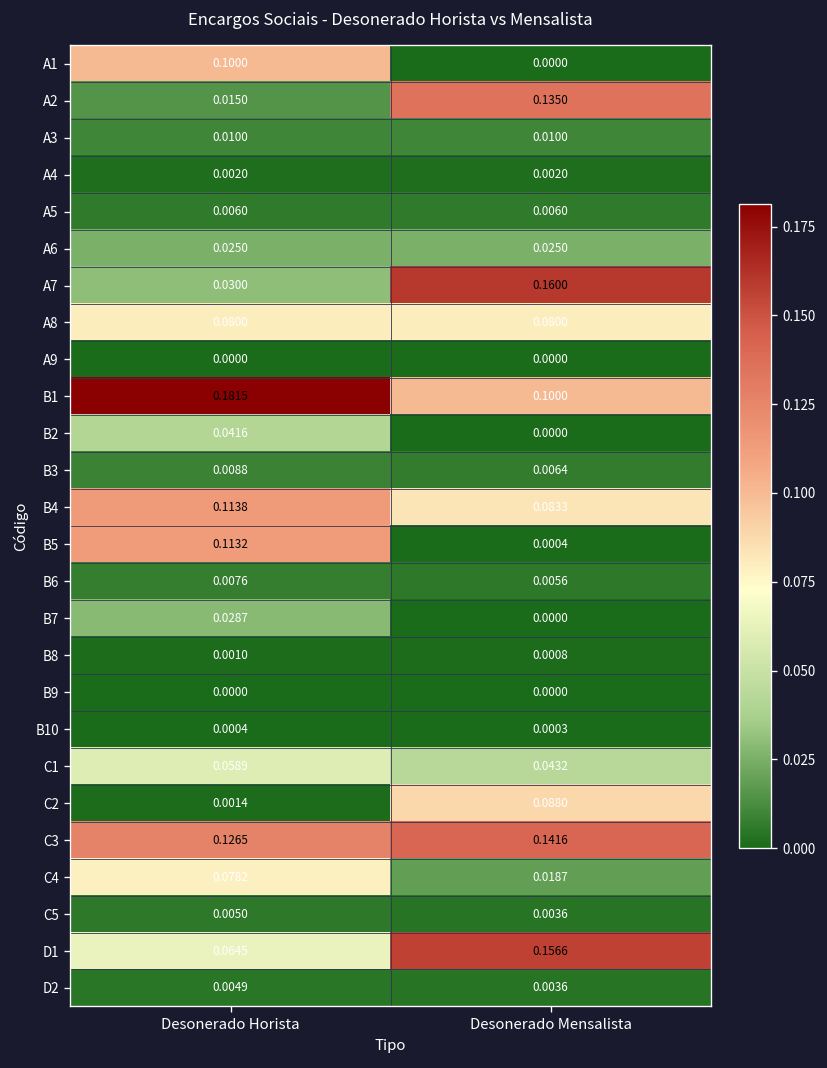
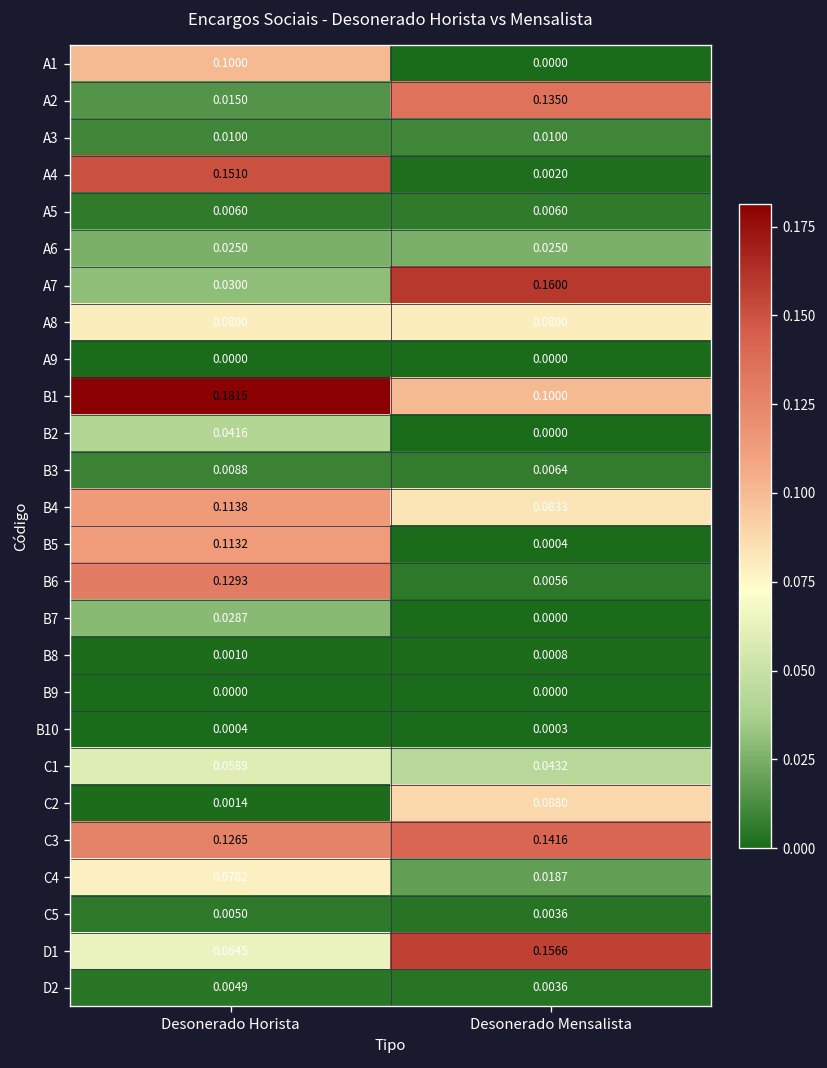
A4, Desonerado Horista: 0.0020 -> 0.1510
B6, Desonerado Horista: 0.0076 -> 0.1293
